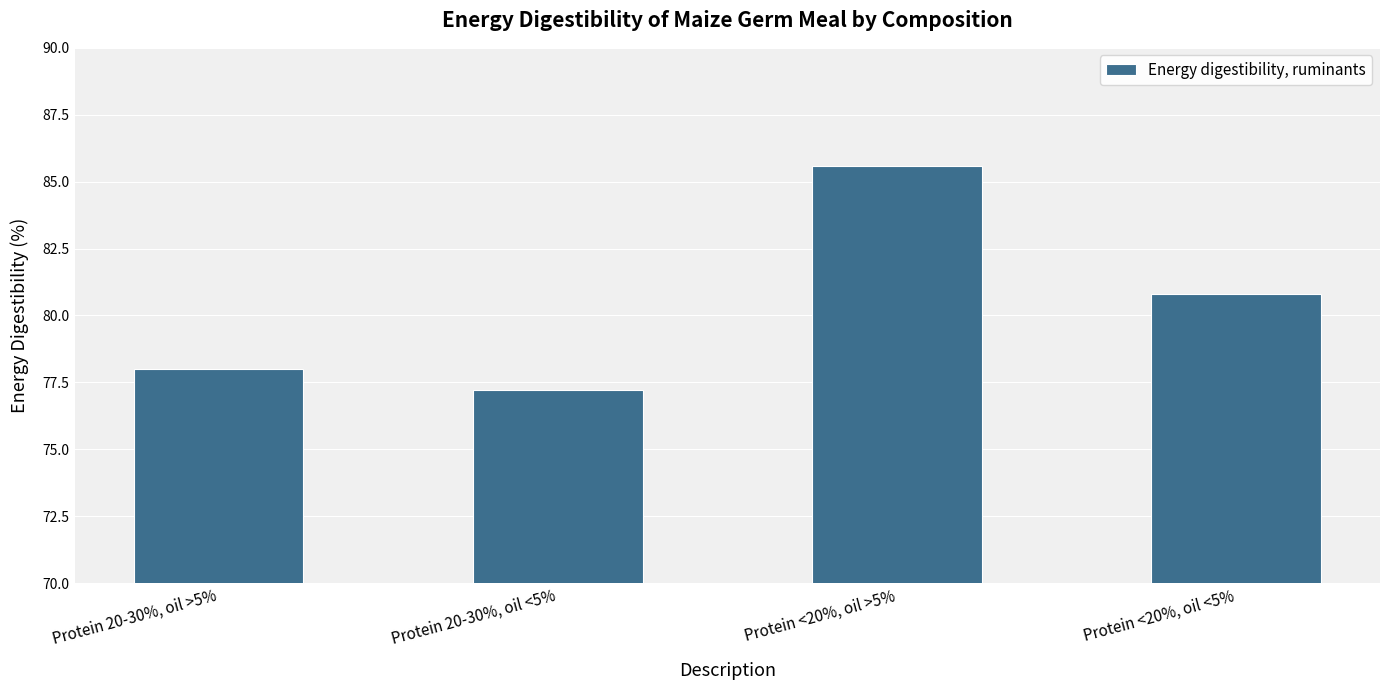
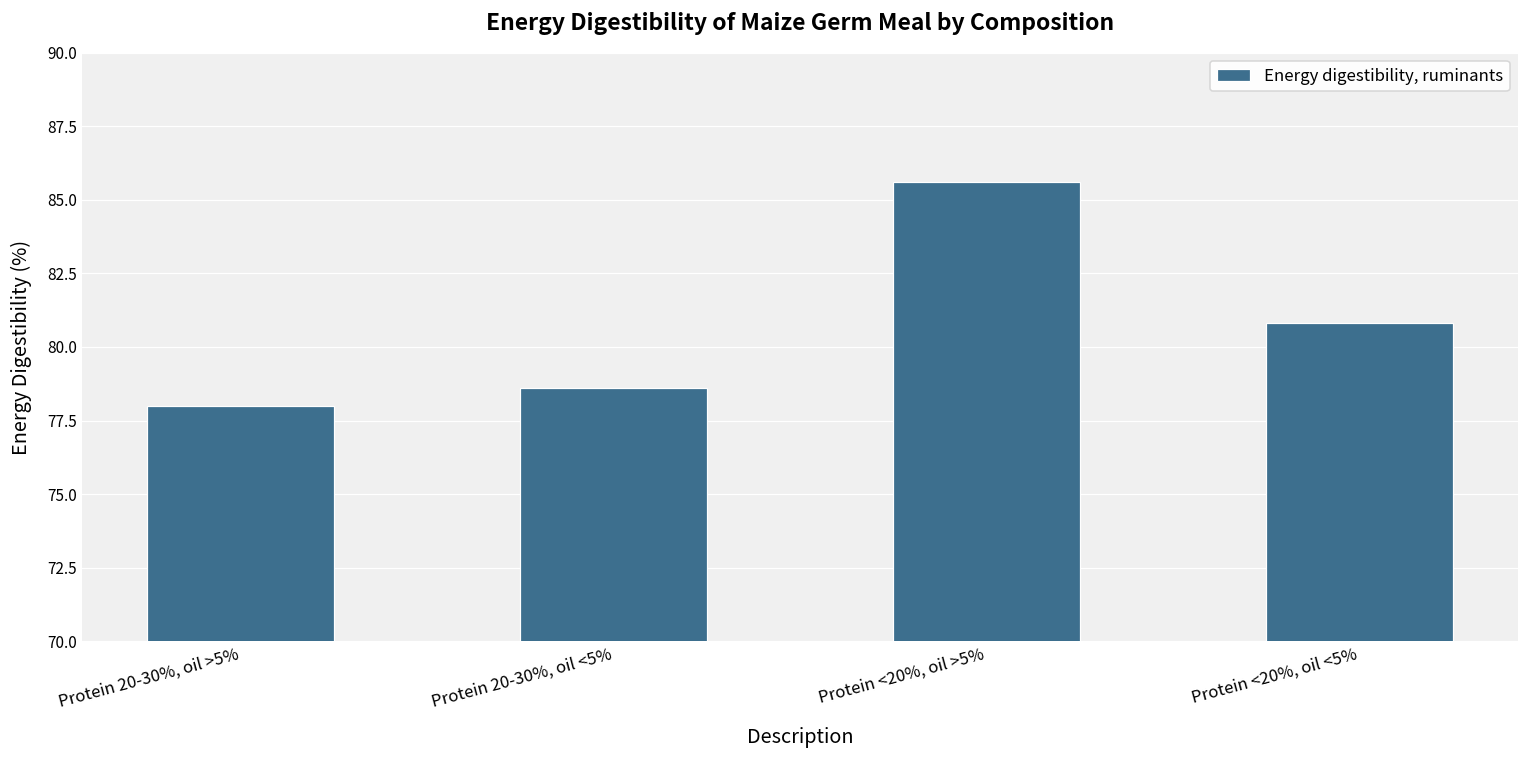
Protein 20-30%, oil <5%: 77.2 -> 78.6
